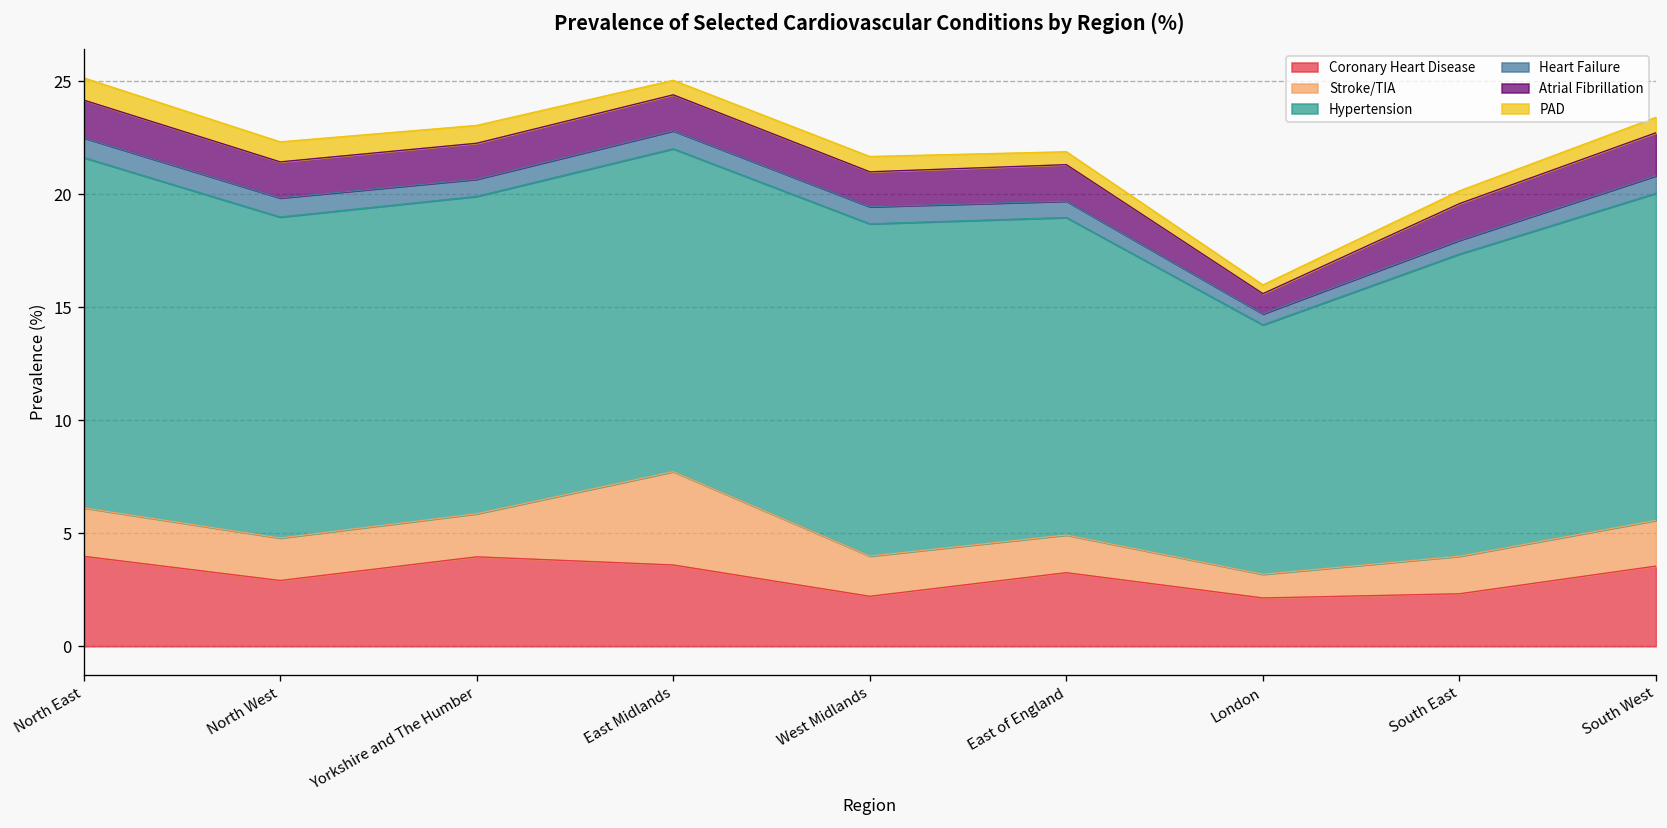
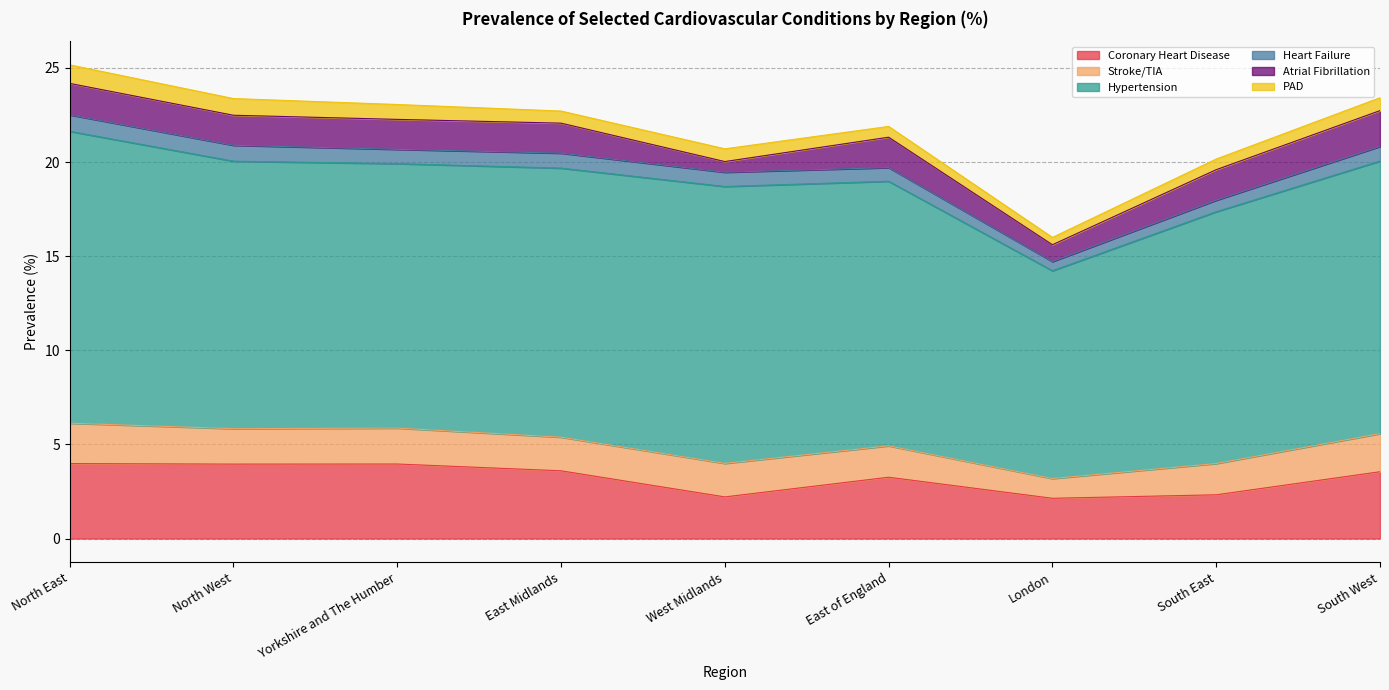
Coronary Heart Disease, North West: 2.9 -> 4.0
Stroke/TIA, East Midlands: 4.1 -> 1.8
Atrial Fibrillation, West Midlands: 1.5 -> 0.6
